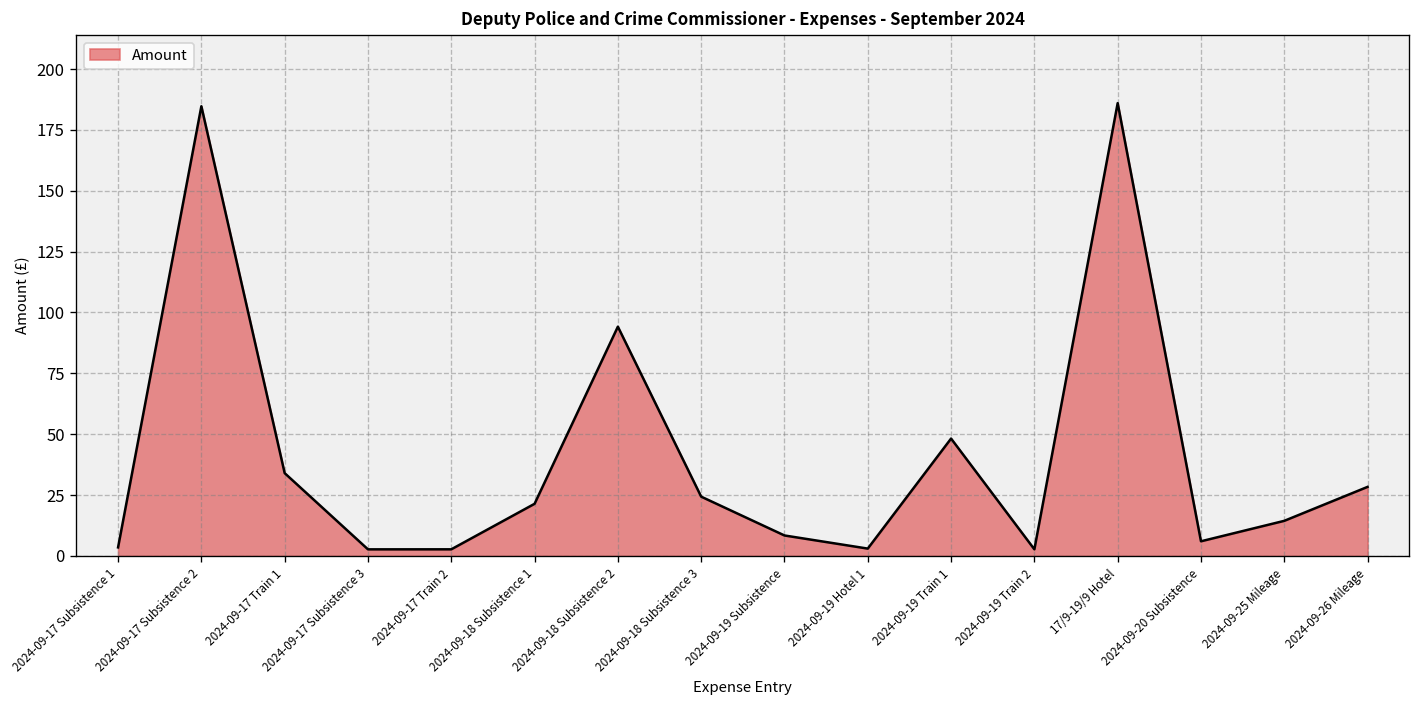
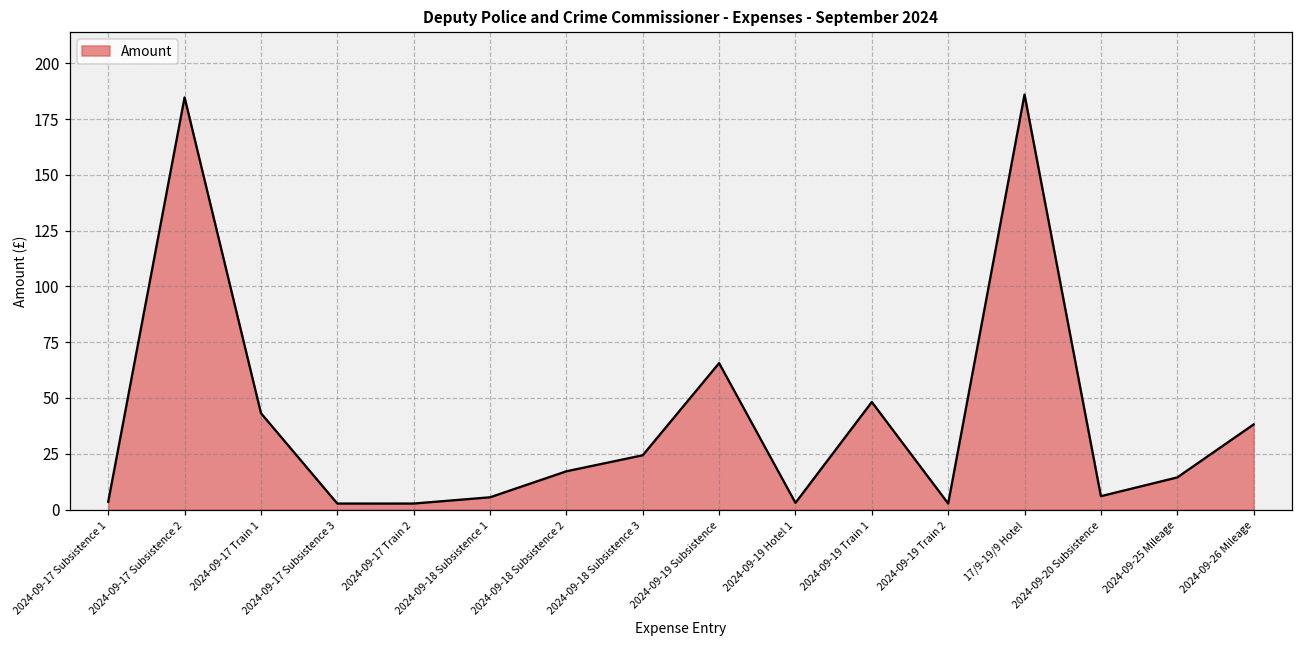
2024-09-17 Train 1: 34 -> 43
2024-09-18 Subsistence 1: 21 -> 6
2024-09-18 Subsistence 2: 94 -> 17
2024-09-19 Subsistence: 8 -> 66
2024-09-26 Mileage: 28 -> 38
